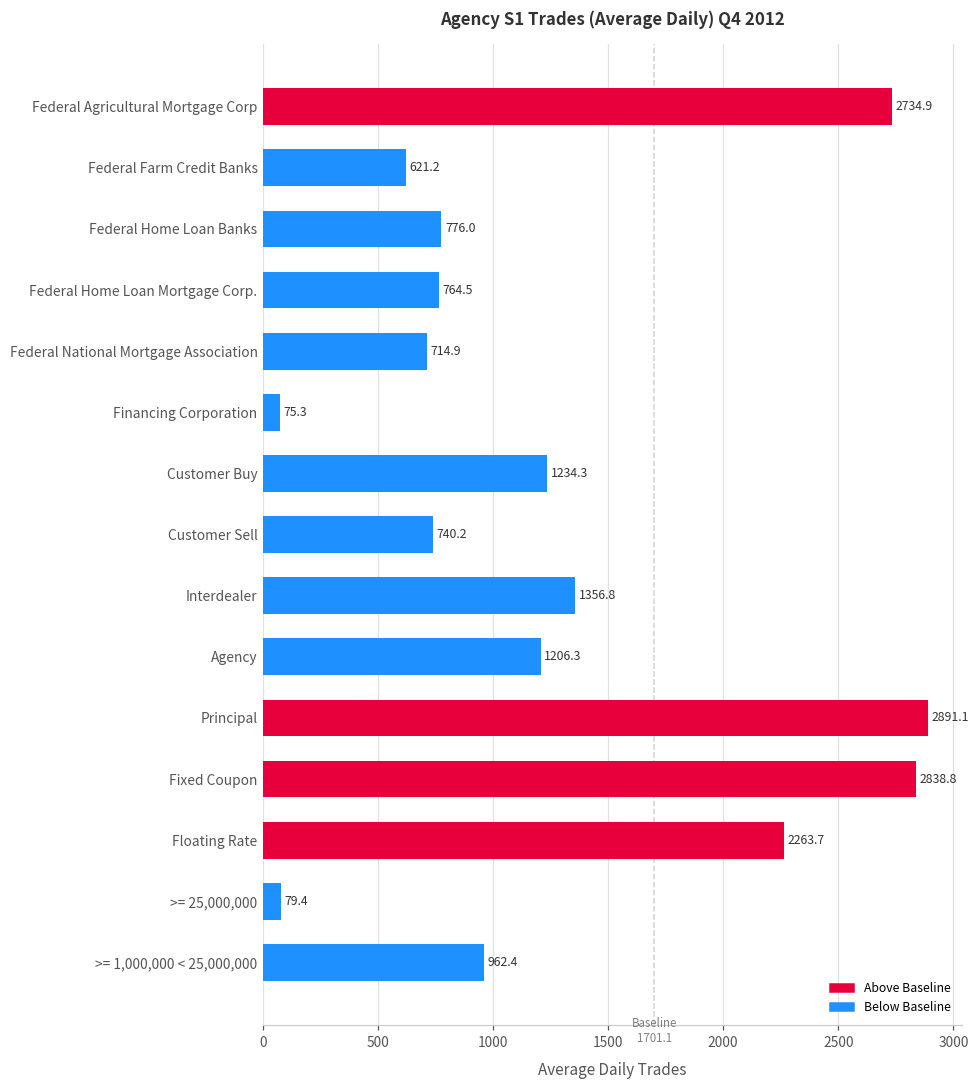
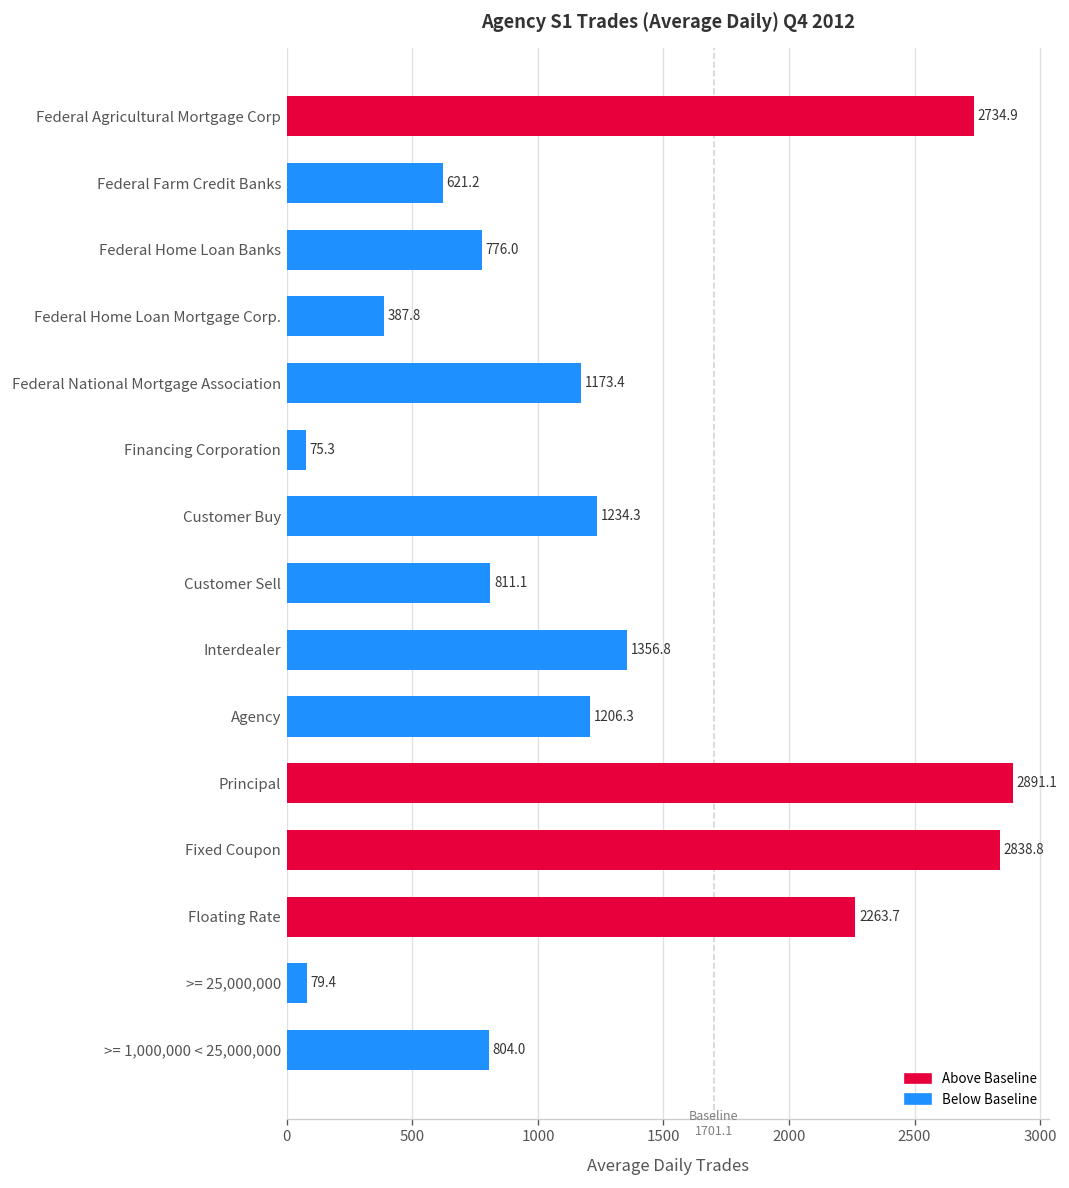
Federal Home Loan Mortgage Corp.: 764.5 -> 387.8
Federal National Mortgage Association: 714.9 -> 1173.4
Customer Sell: 740.2 -> 811.1
>= 1,000,000 < 25,000,000: 962.4 -> 804.0
